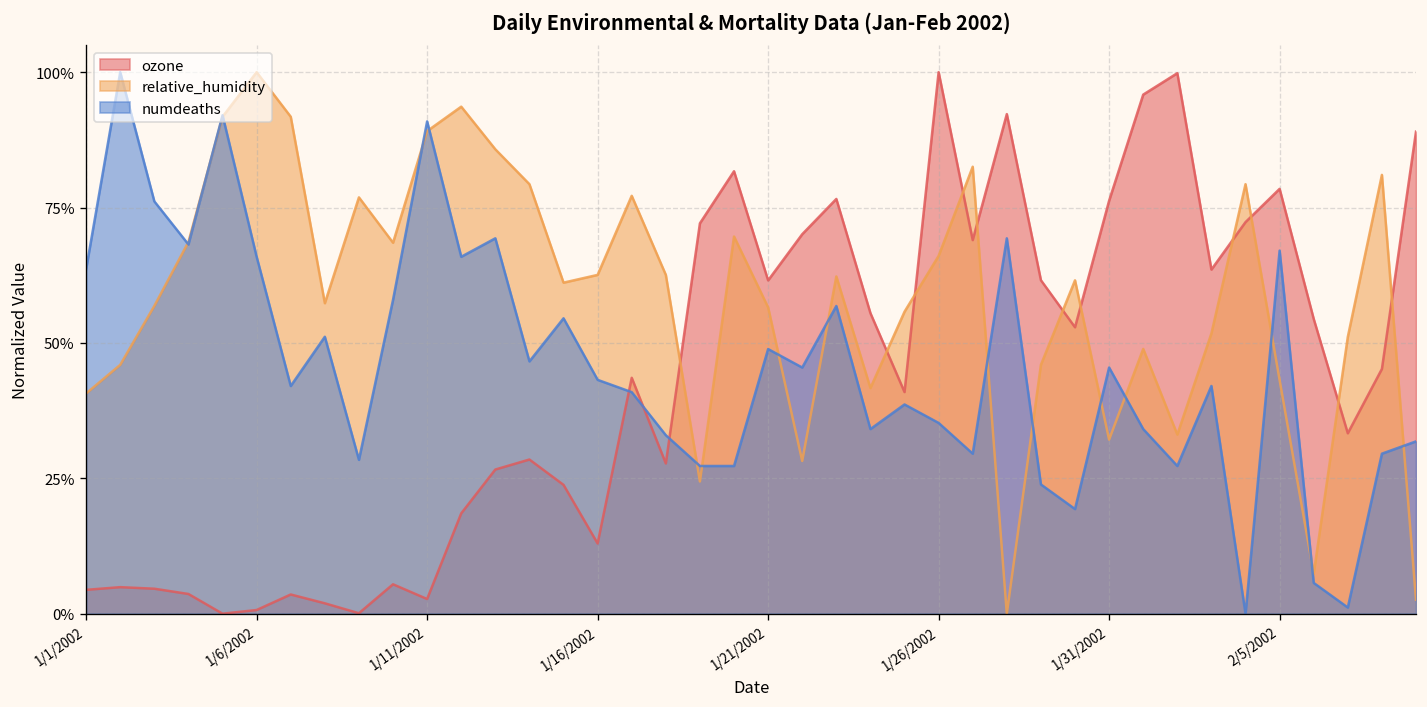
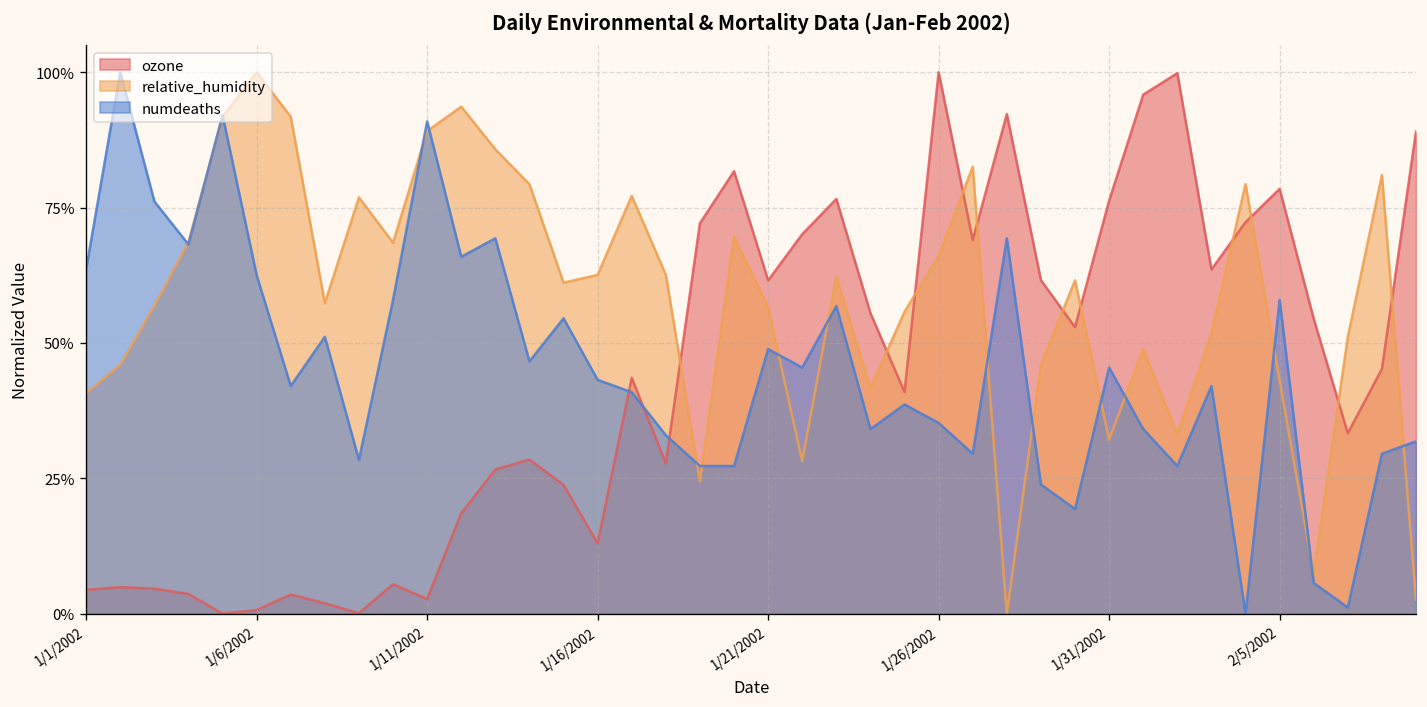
numdeaths, 1/6/2002: 66% -> 62%
numdeaths, 2/5/2002: 67% -> 58%
